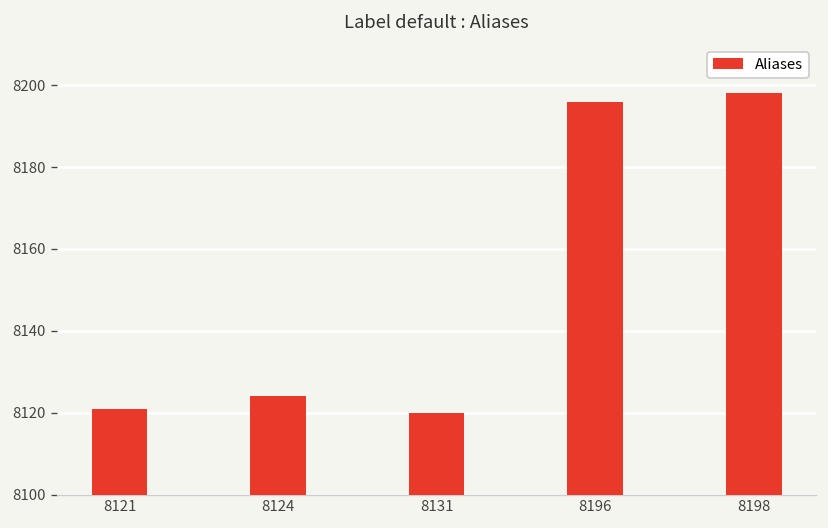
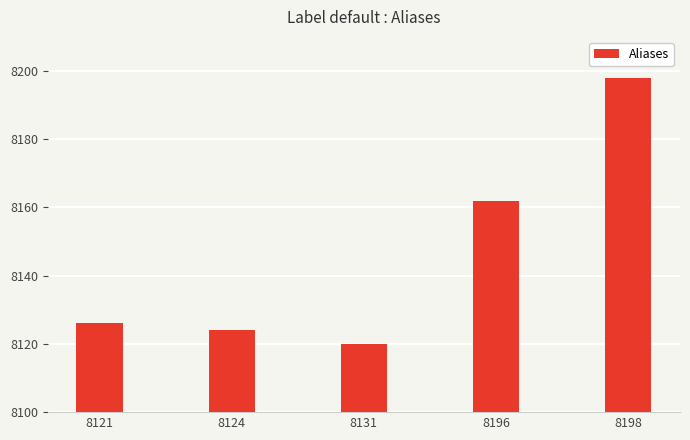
8121: 8121 -> 8126
8196: 8196 -> 8162
